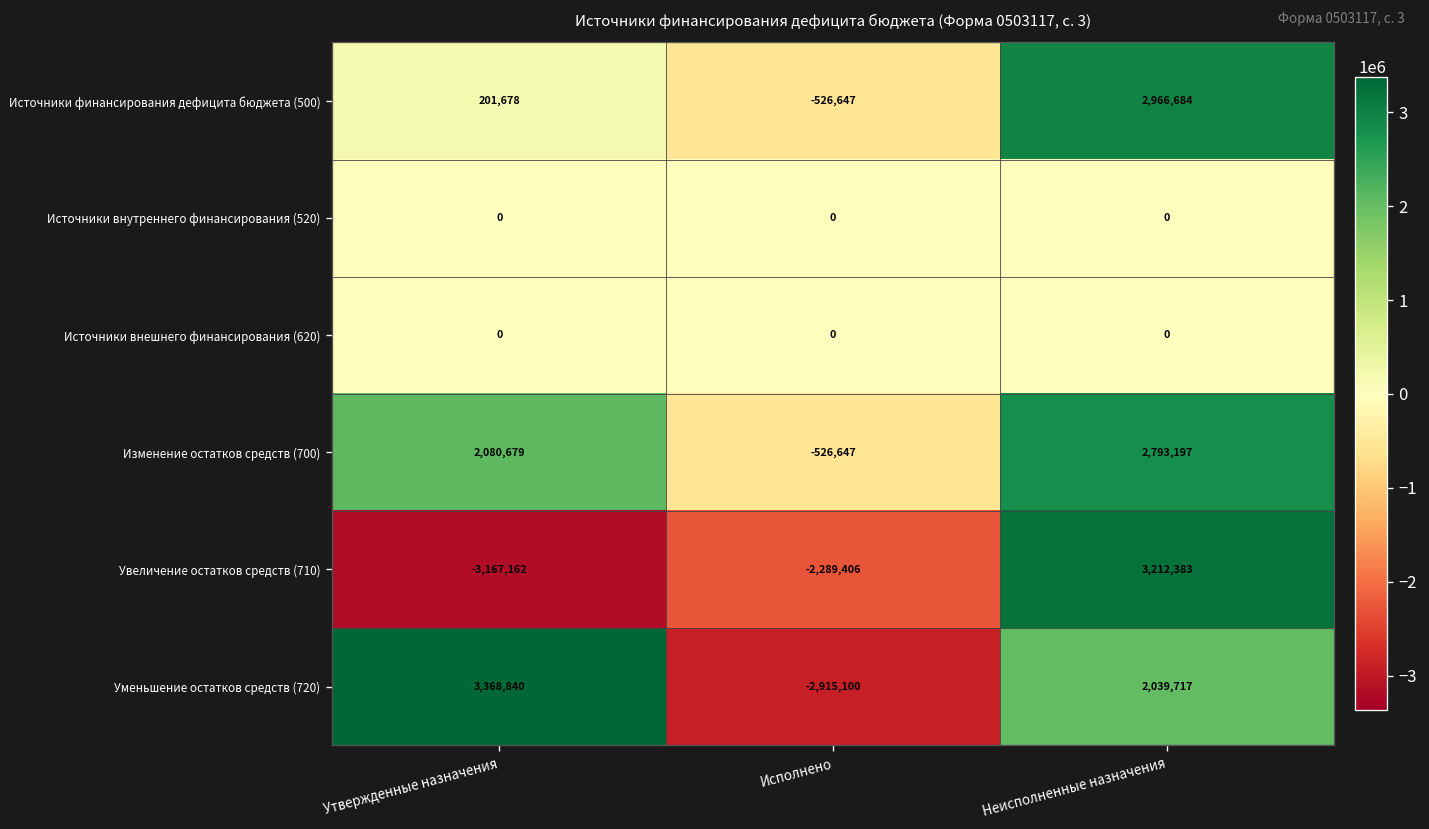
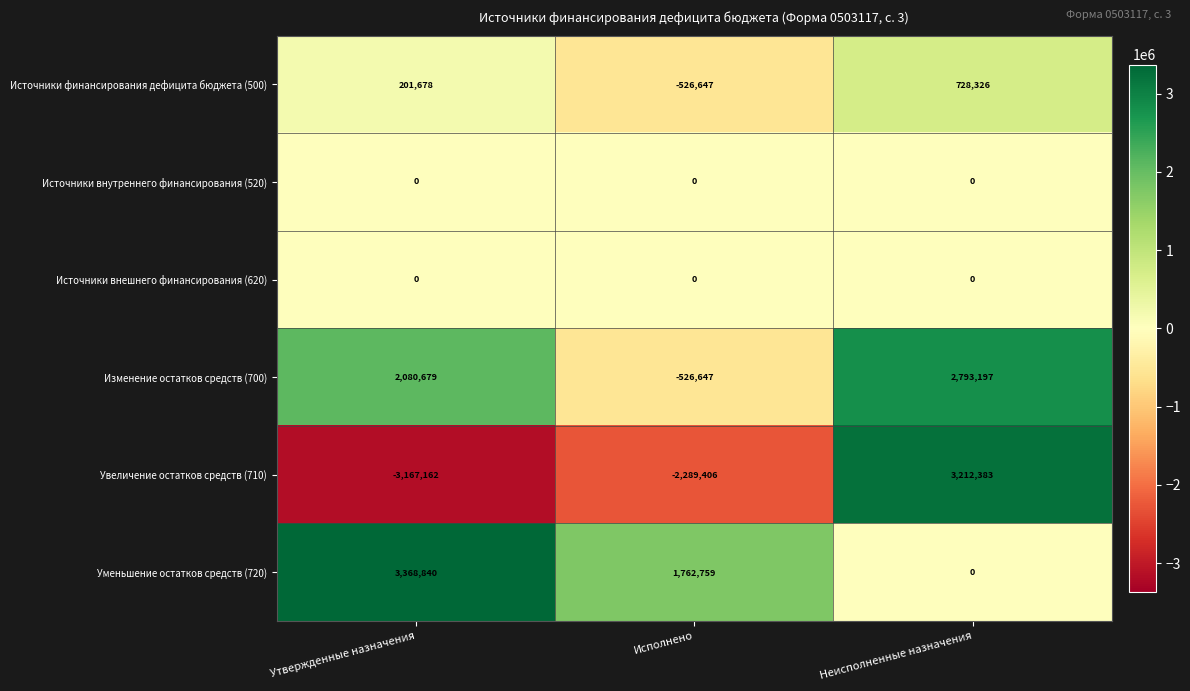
Источники финансирования дефицита бюджета (500), Неисполненные назначения: 2,966,684 -> 728,326
Уменьшение остатков средств (720), Исполнено: -2,915,100 -> 1,762,759
Уменьшение остатков средств (720), Неисполненные назначения: 2,039,717 -> 0
